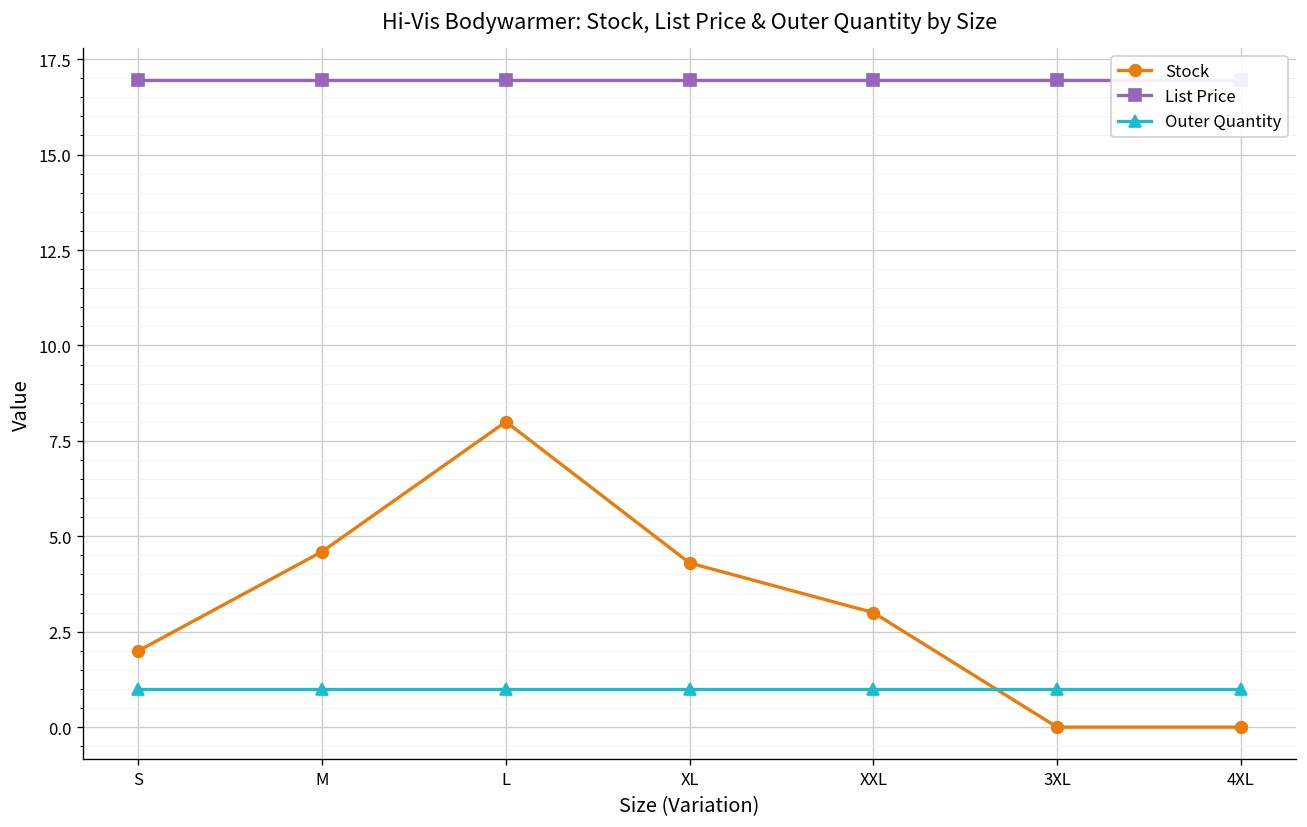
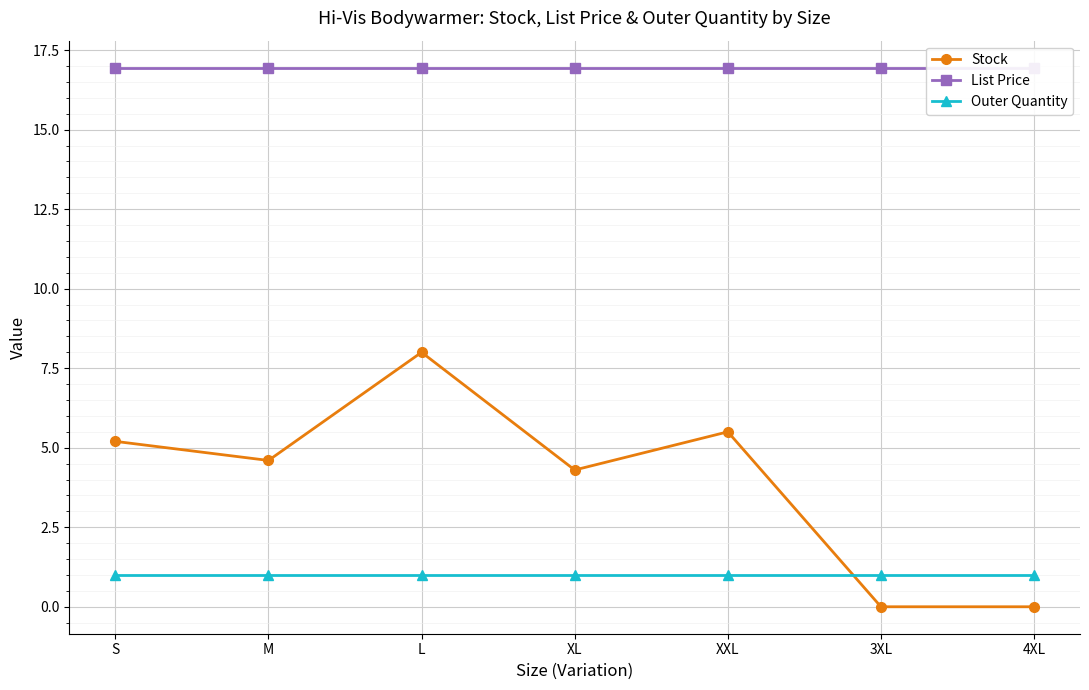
Stock, S: 2.0 -> 5.2
Stock, XXL: 3.0 -> 5.5
